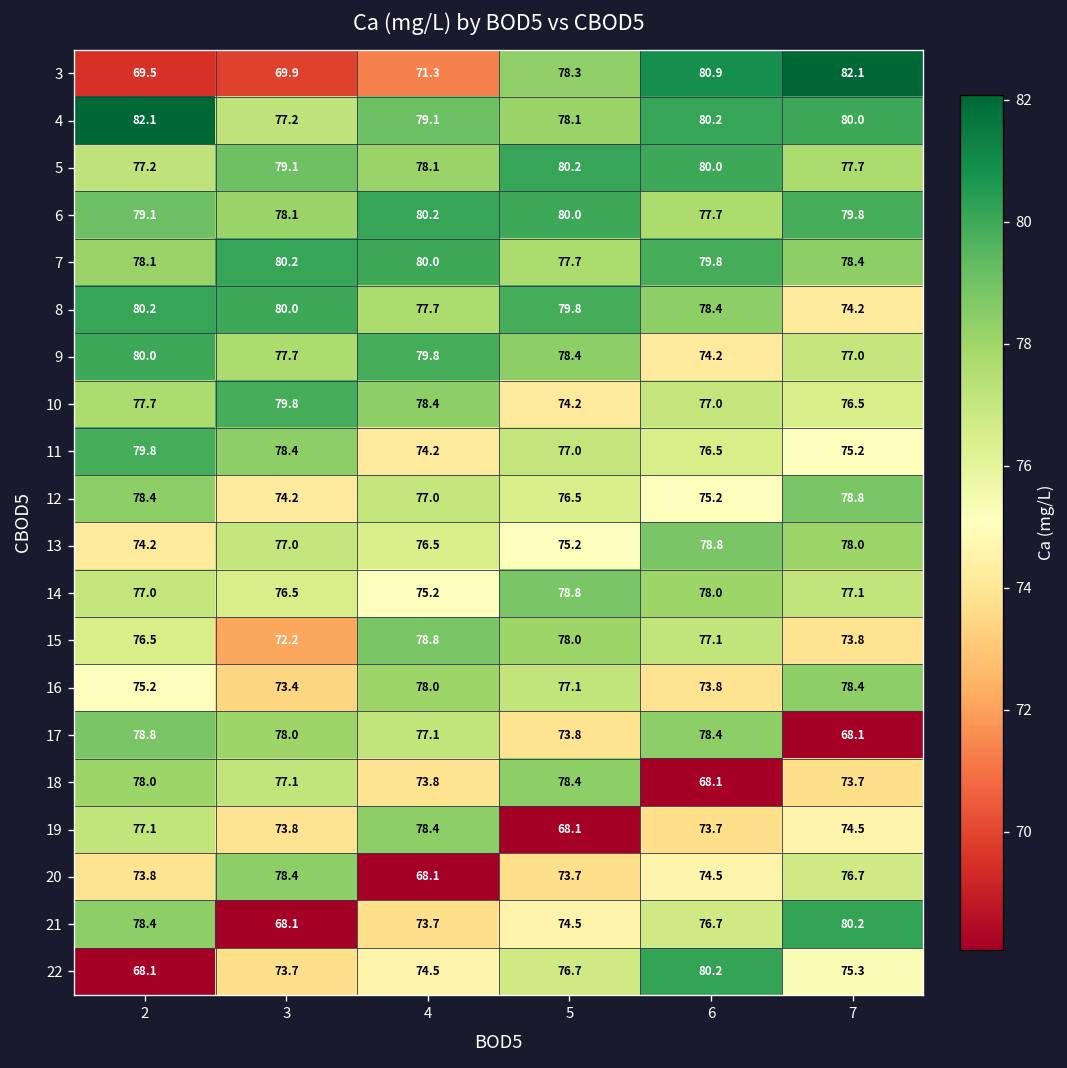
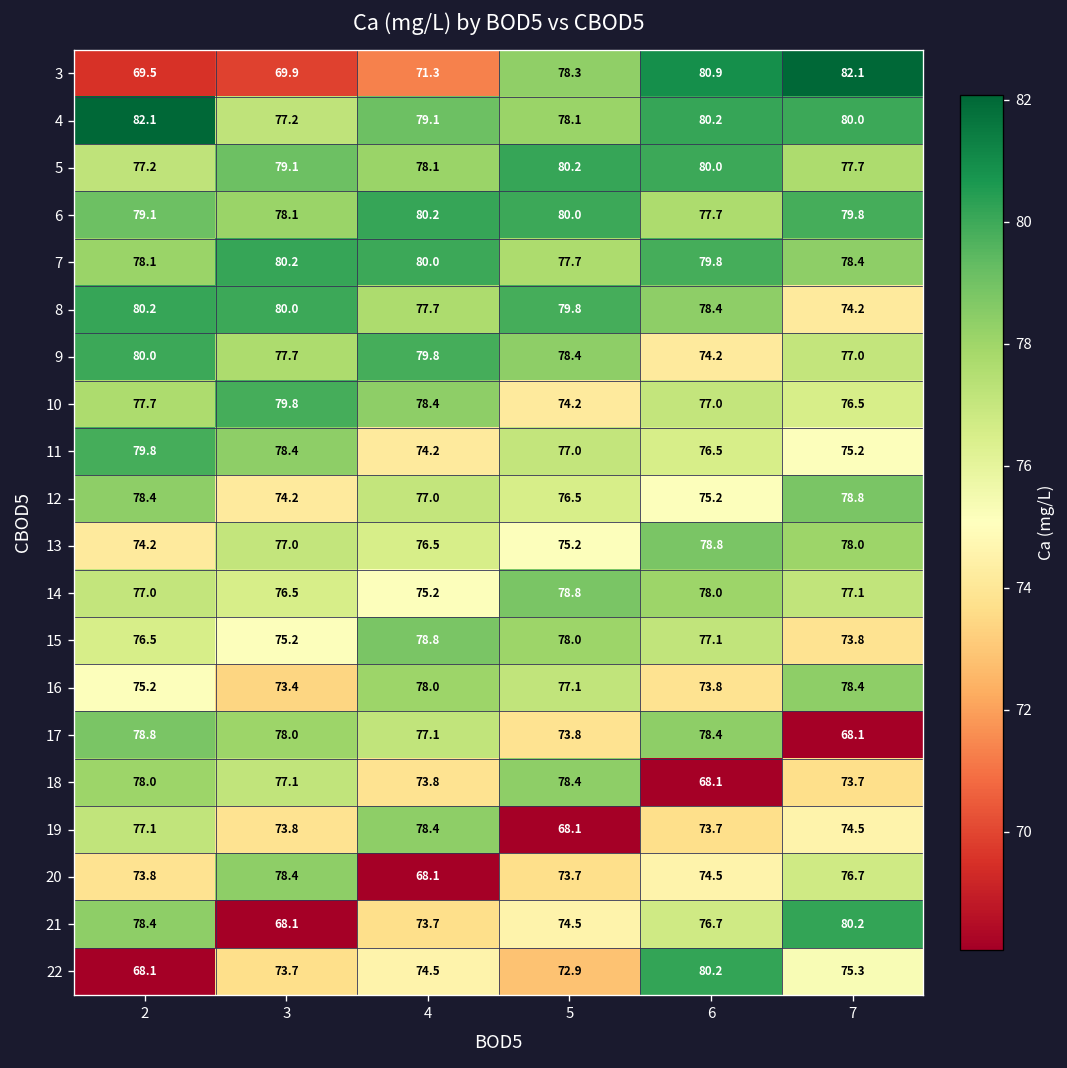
15, 3: 72.2 -> 75.2
22, 5: 76.7 -> 72.9
